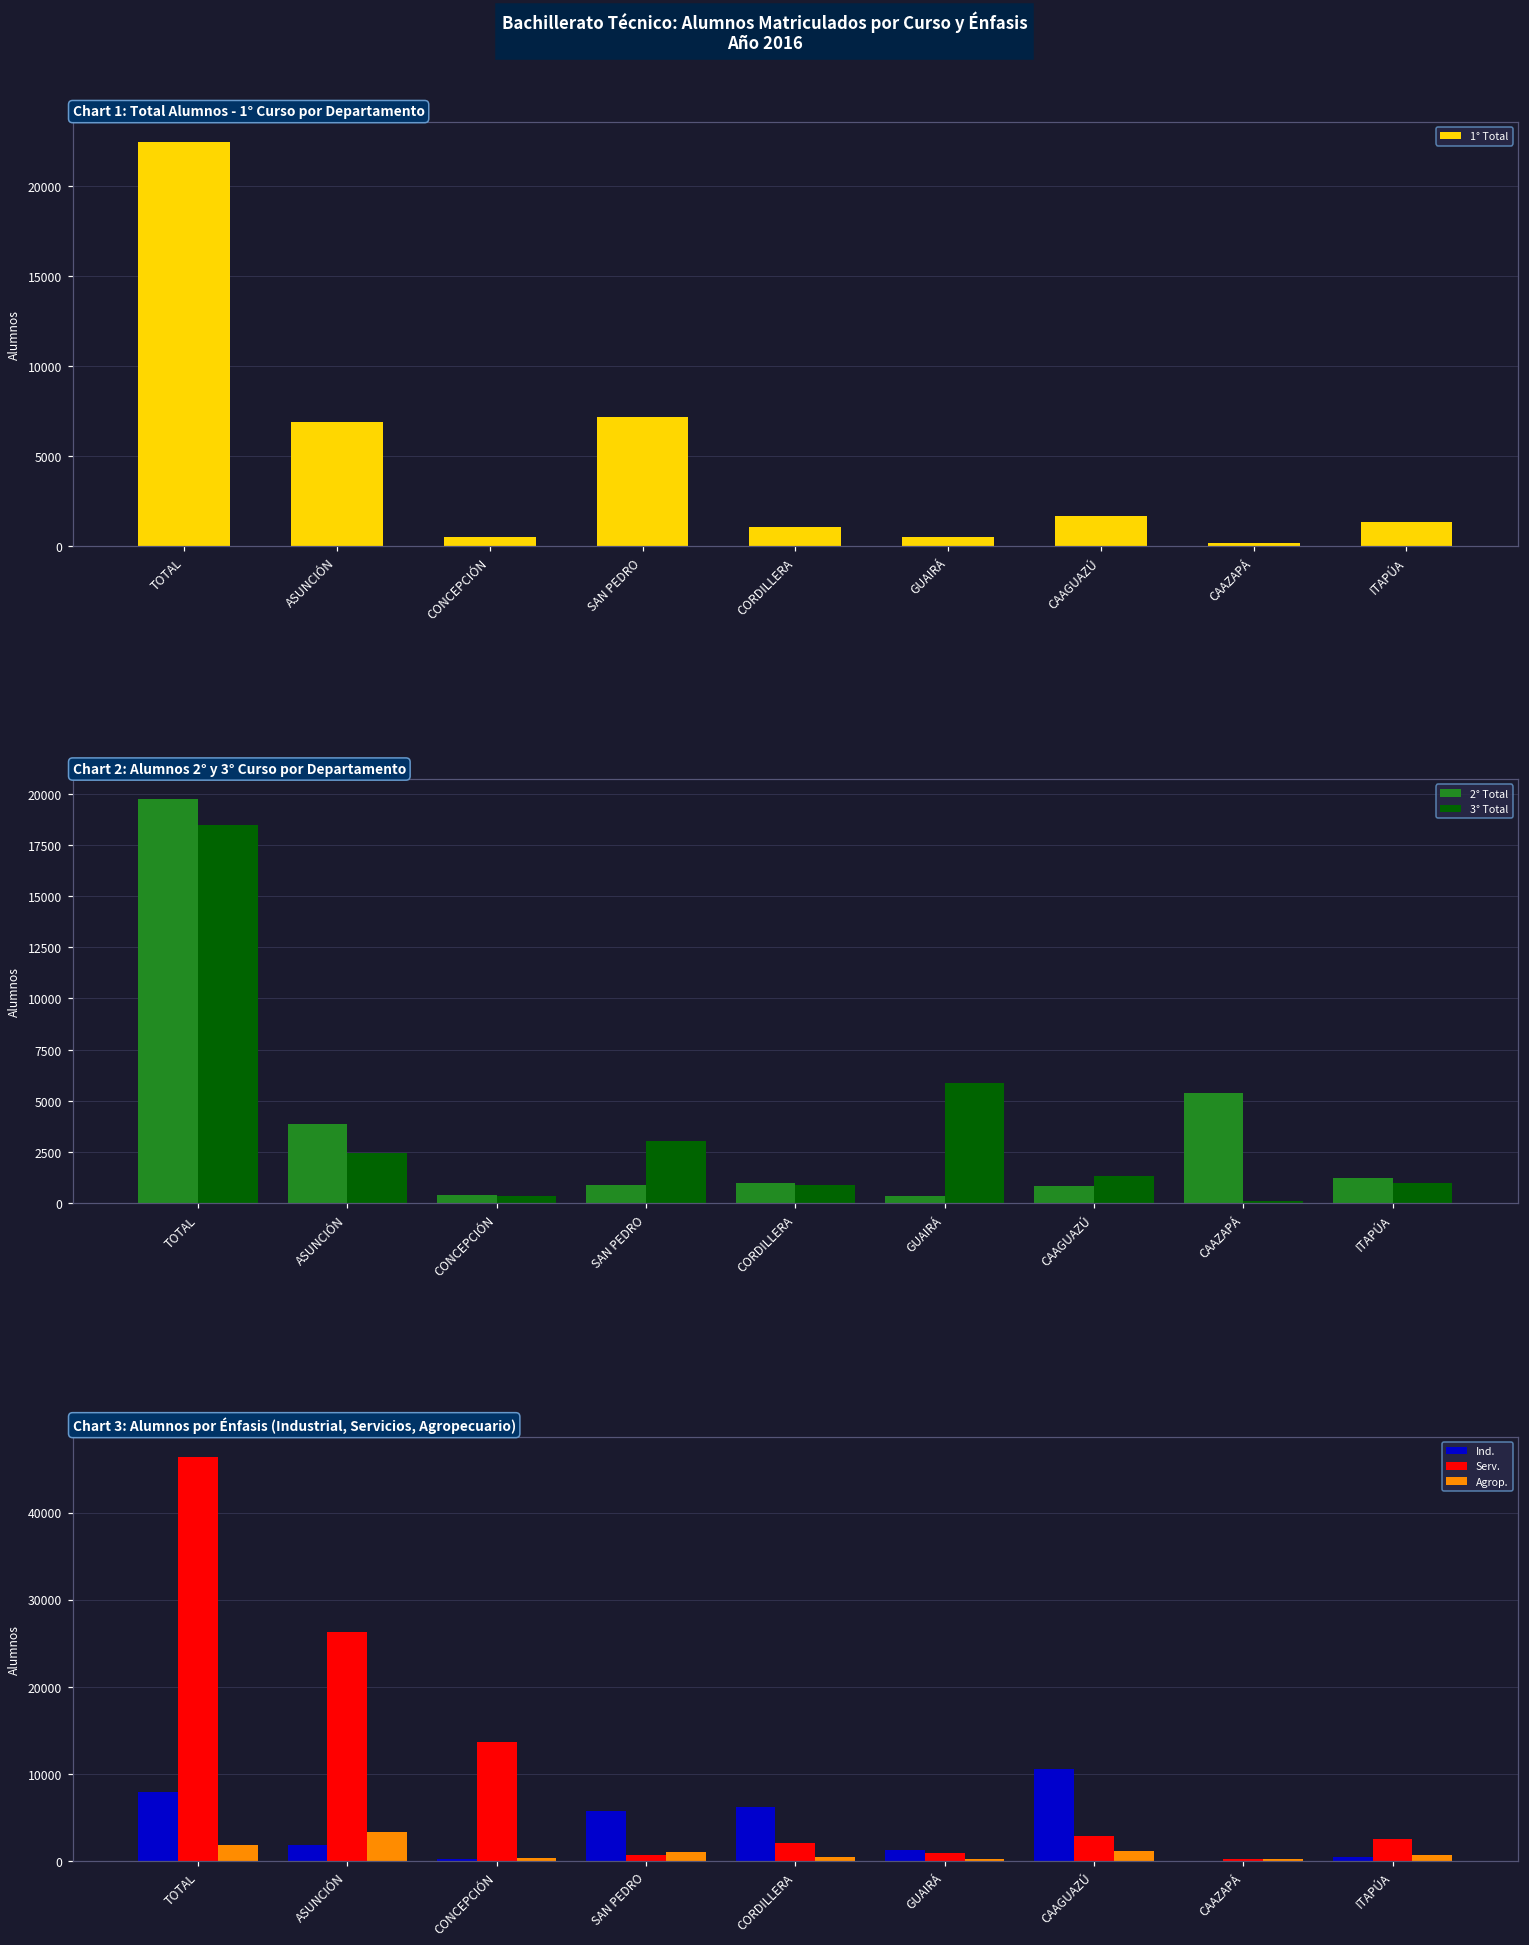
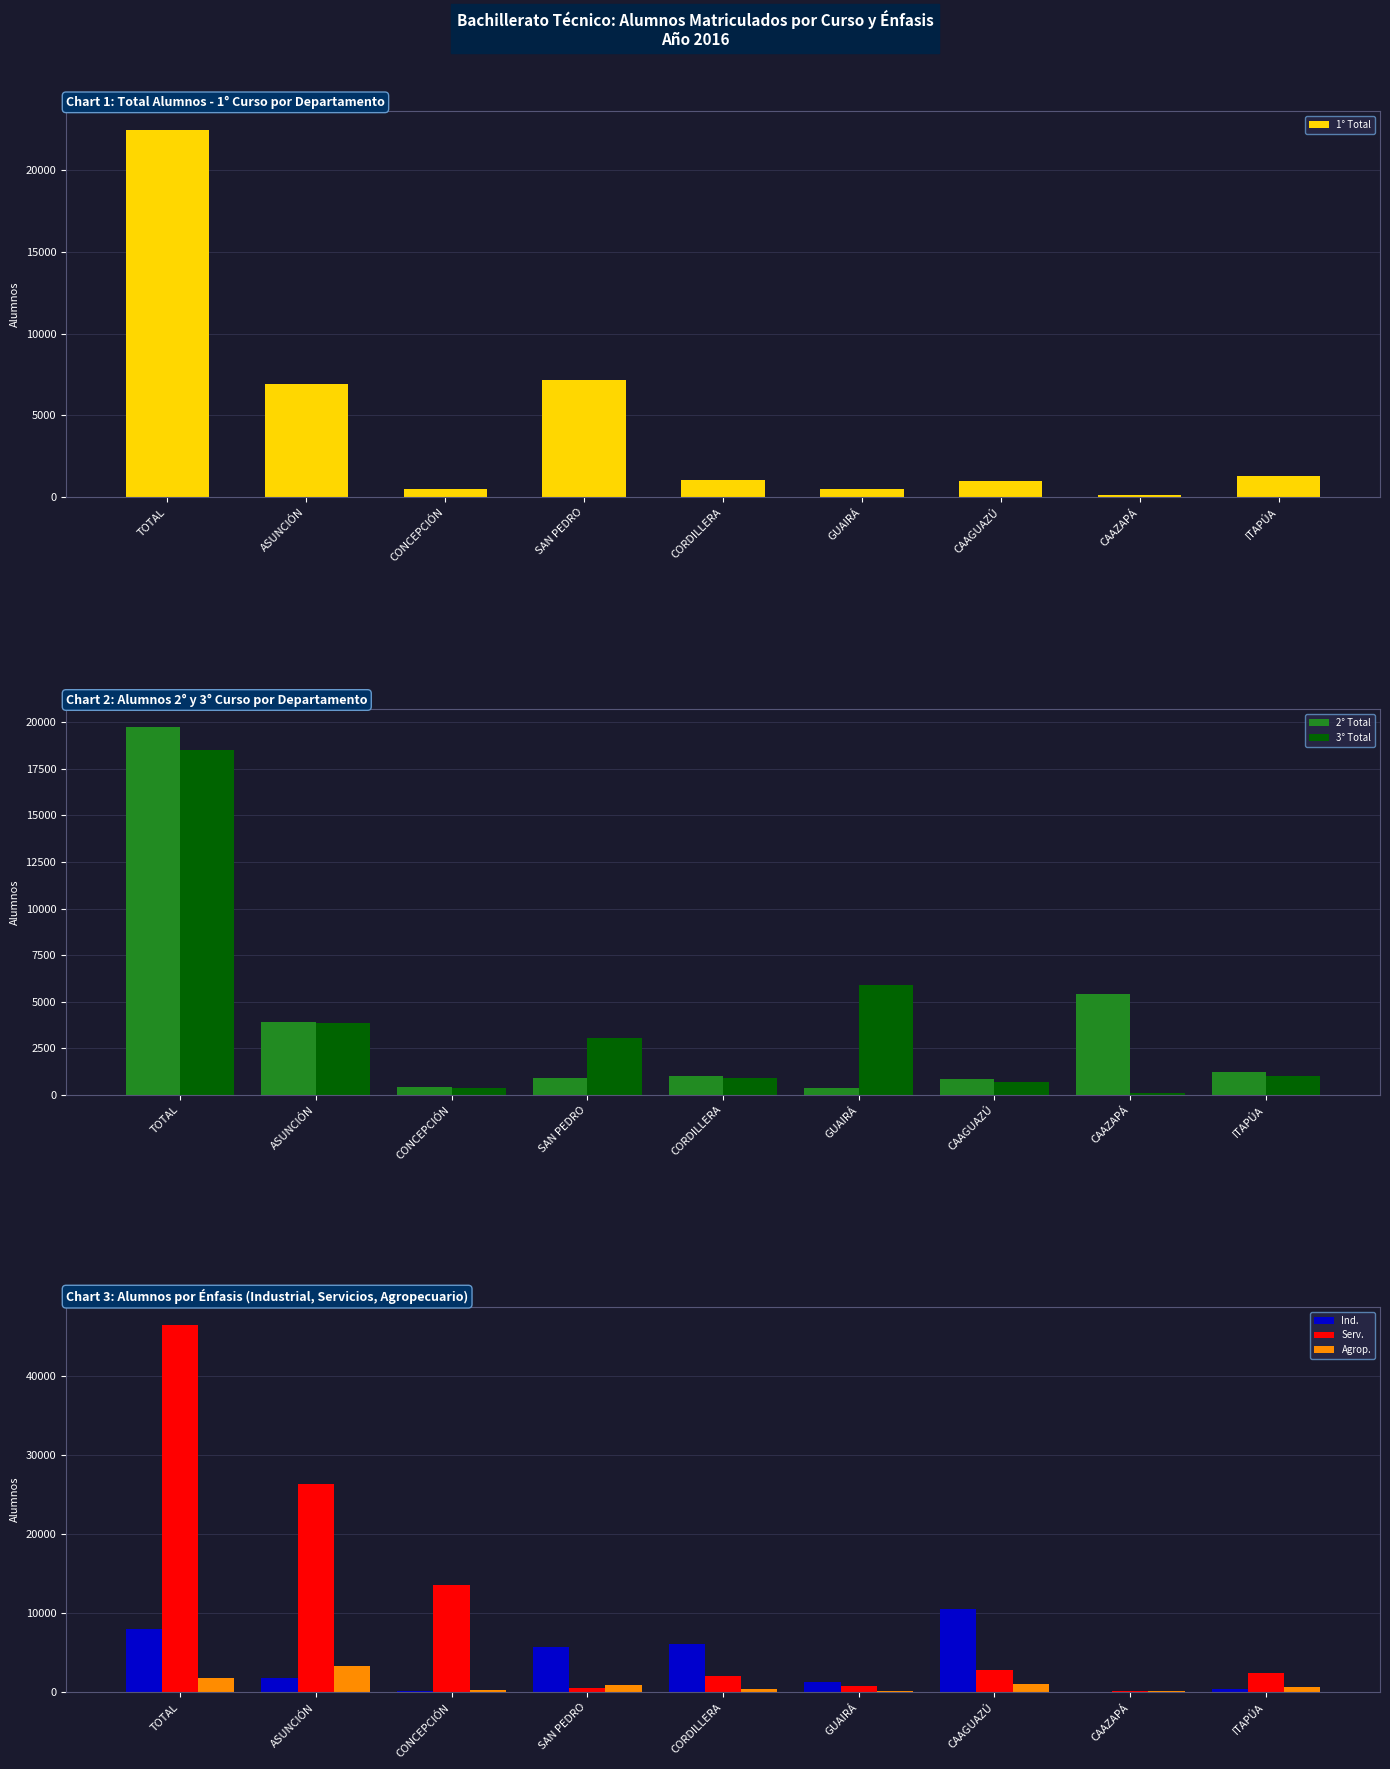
Chart 1: Total Alumnos - 1° Curso por Departamento, CAAGUAZÚ: 1600 -> 1000
Chart 2: Alumnos 2° y 3° Curso por Departamento, 3° Total, ASUNCIÓN: 2500 -> 3900
Chart 2: Alumnos 2° y 3° Curso por Departamento, 3° Total, CAAGUAZÚ: 1300 -> 700
